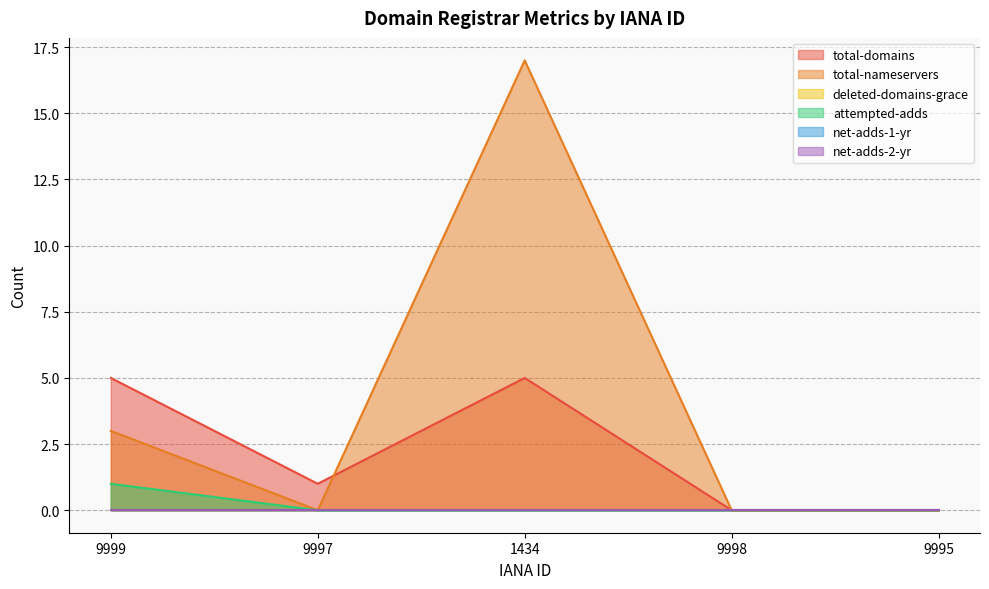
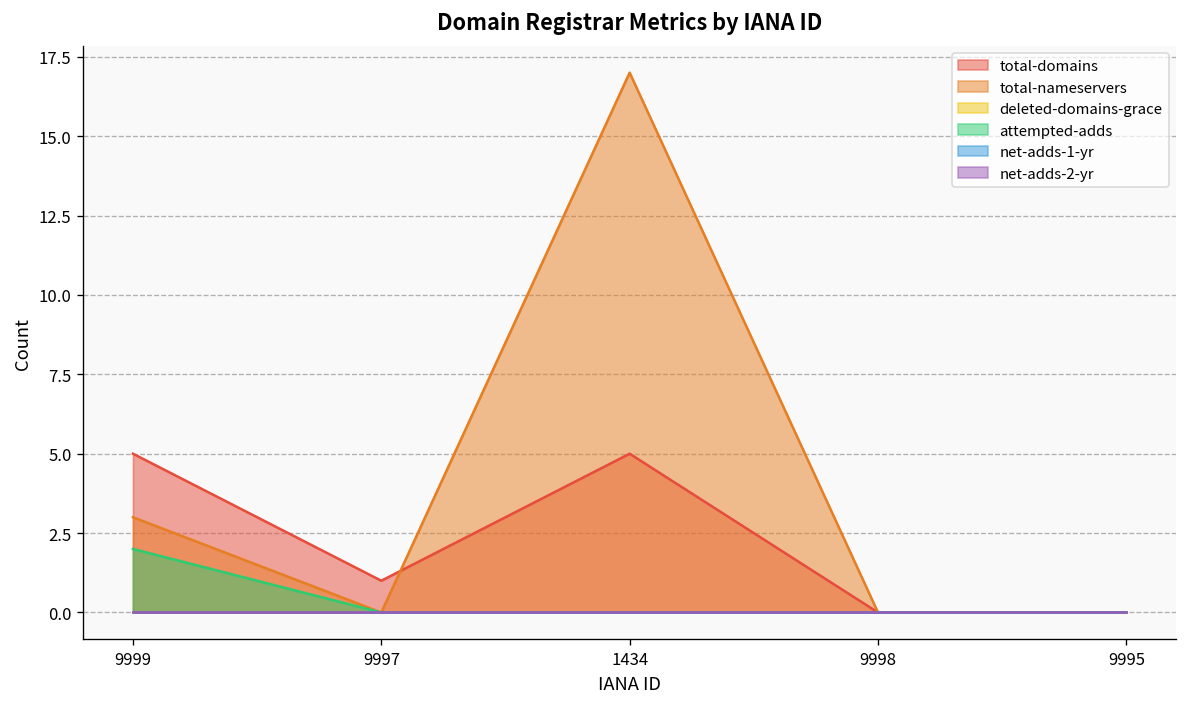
attempted-adds, 9999: 1 -> 2
